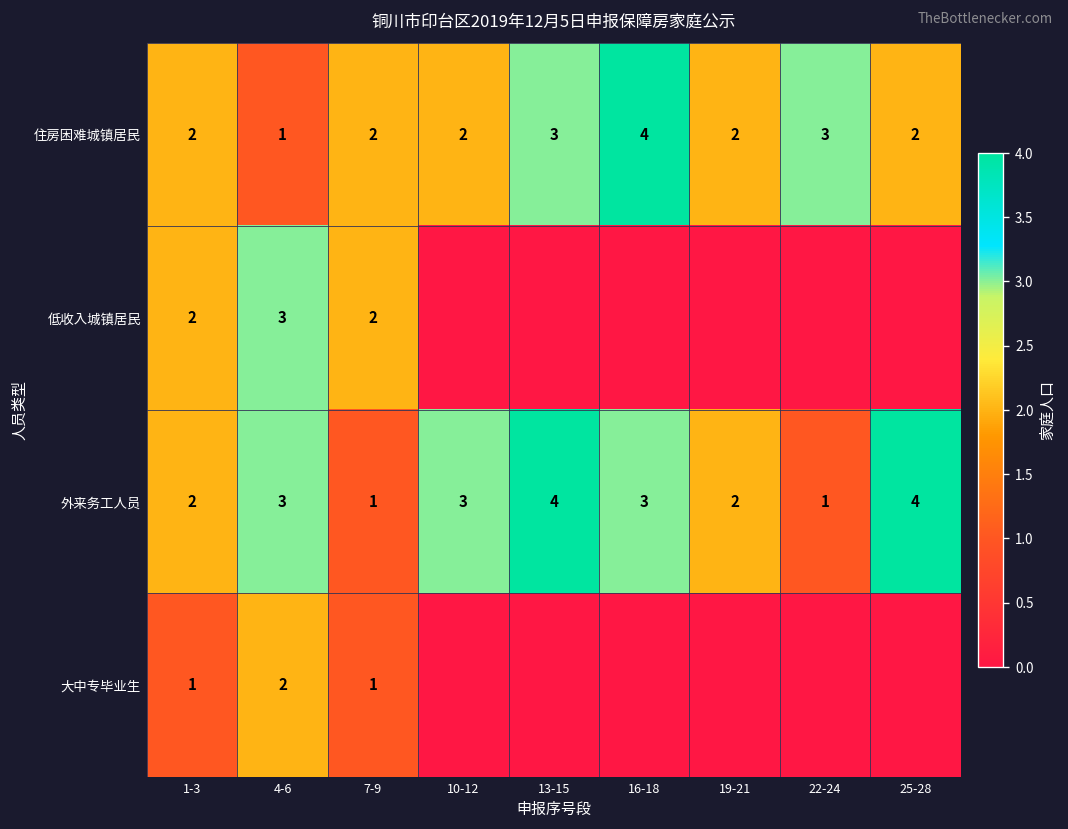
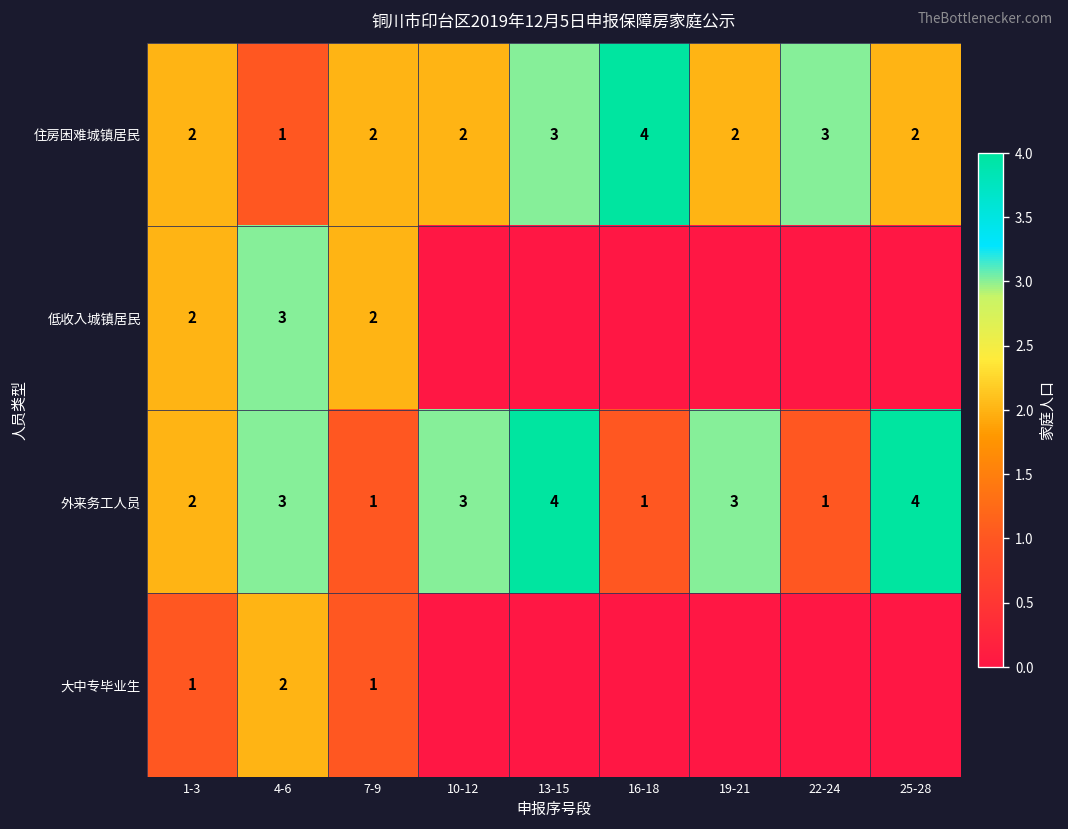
外来务工人员, 16-18: 3 -> 1
外来务工人员, 19-21: 2 -> 3
